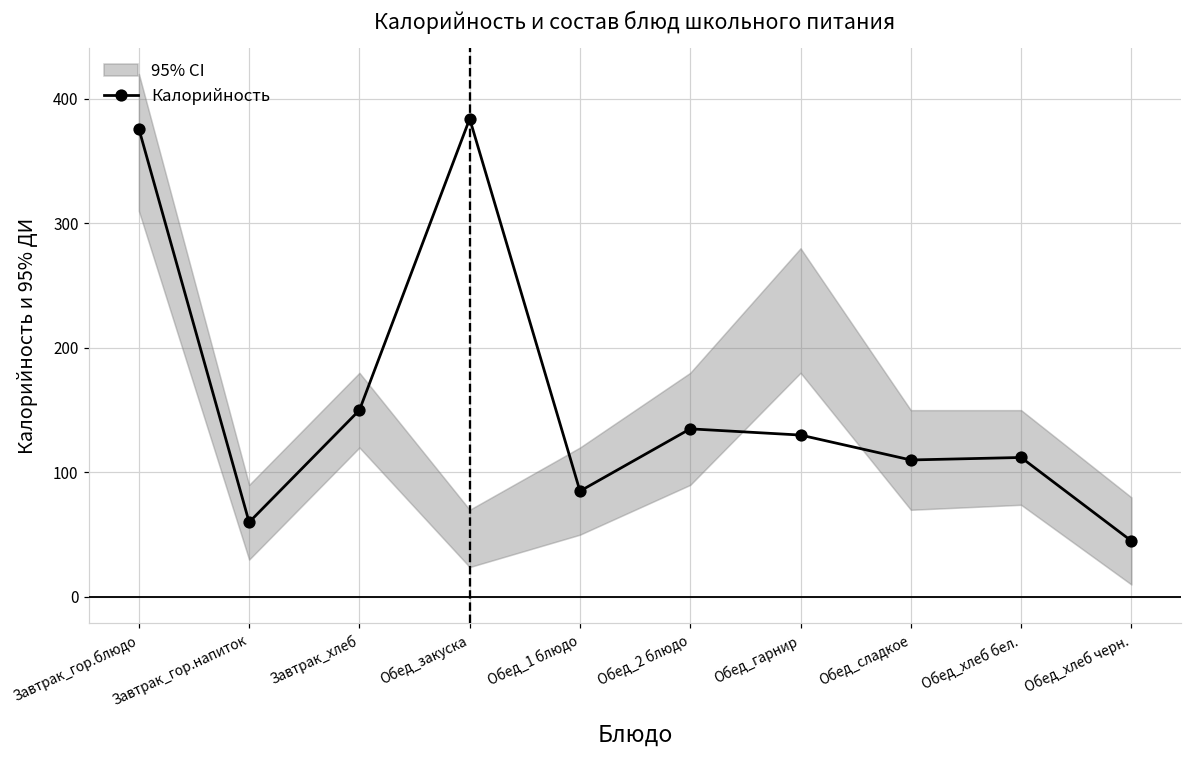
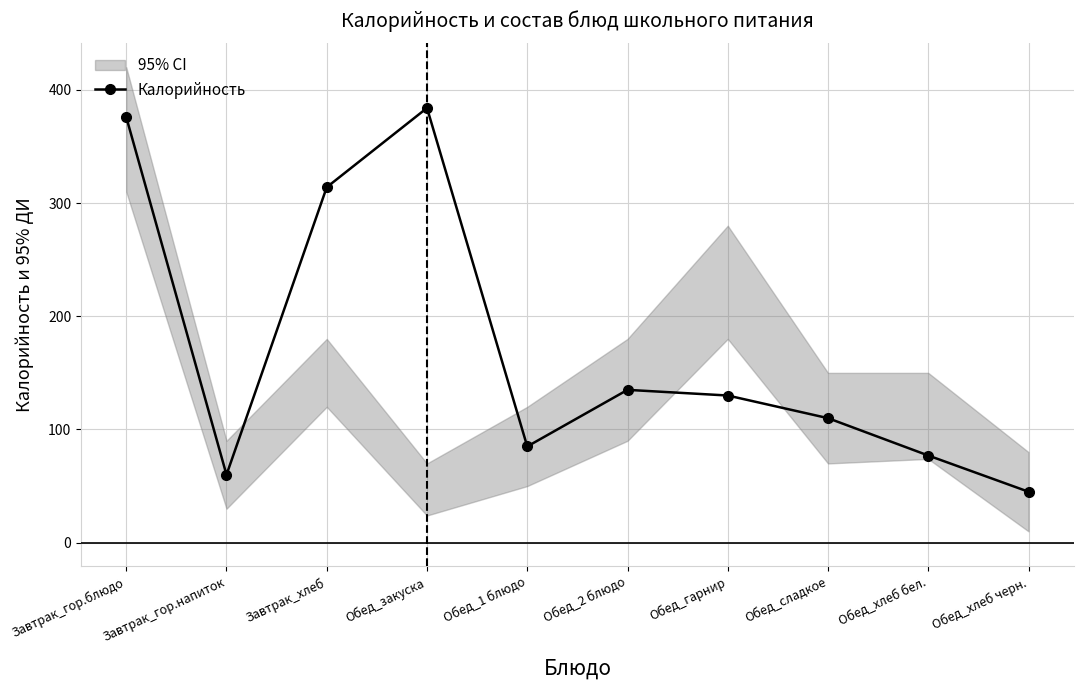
Калорийность, Завтрак_хлеб: 150 -> 314
Калорийность, Обед_хлеб бел.: 112 -> 77
